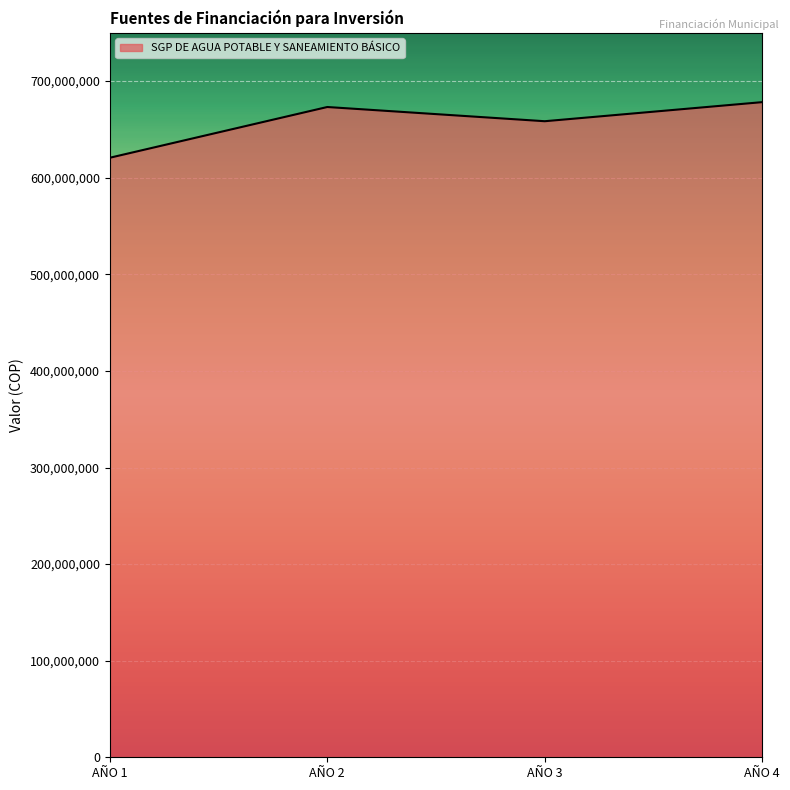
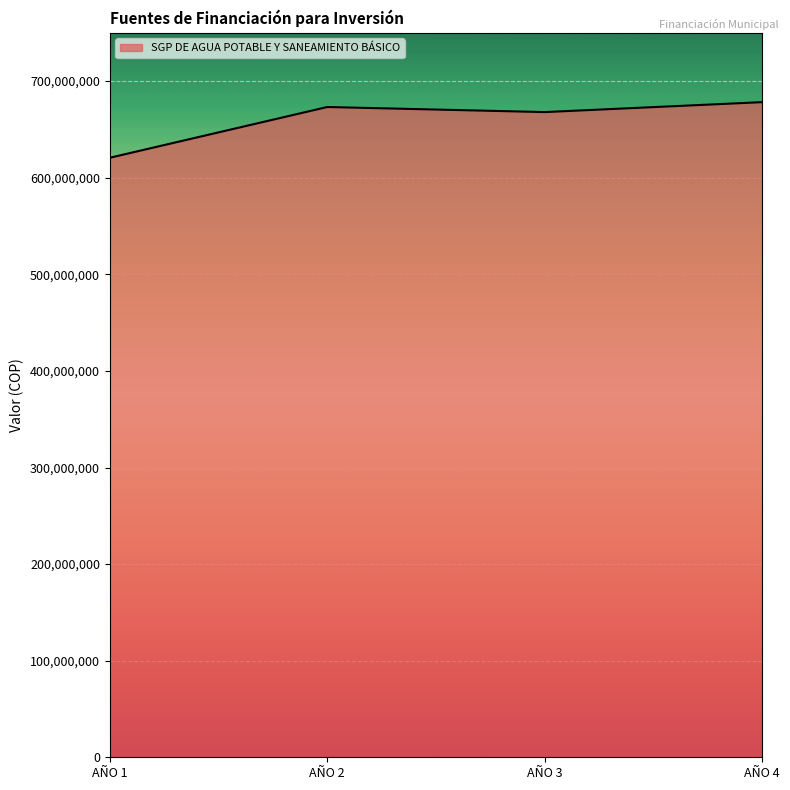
AÑO 3: 660,000,000 -> 670,000,000
